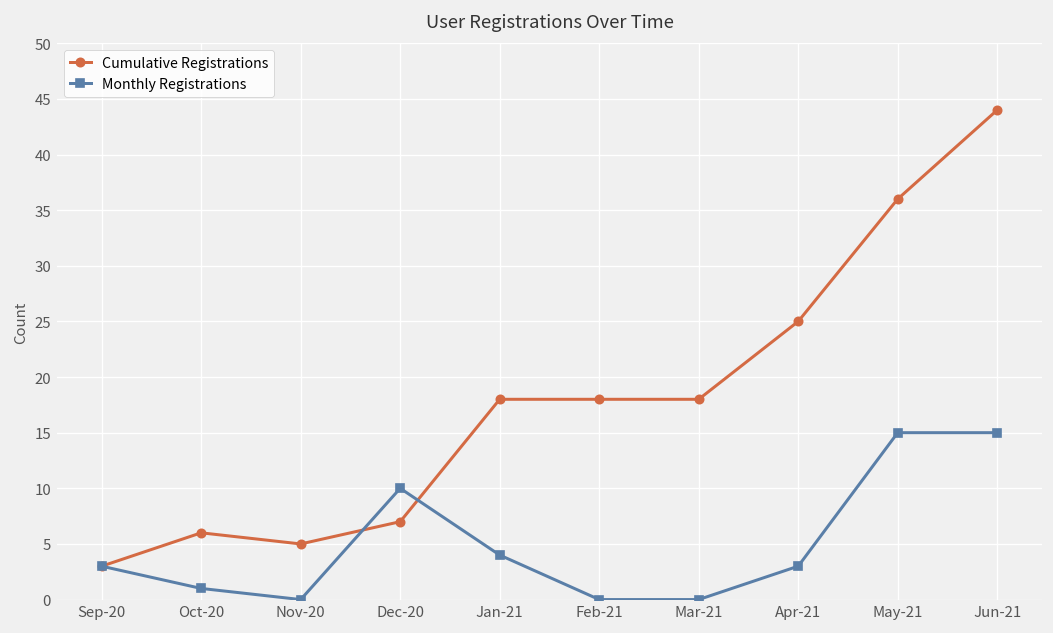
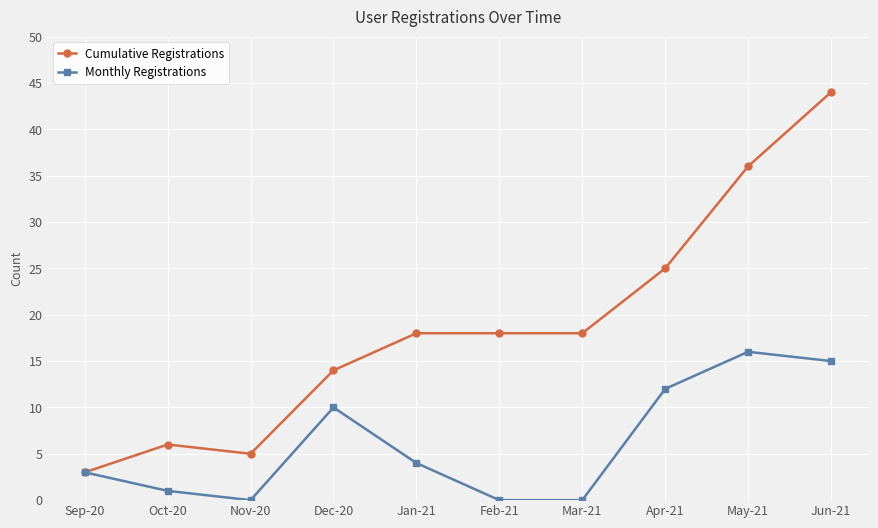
Cumulative Registrations, Dec-20: 7 -> 14
Monthly Registrations, Apr-21: 3 -> 12
Monthly Registrations, May-21: 15 -> 16
